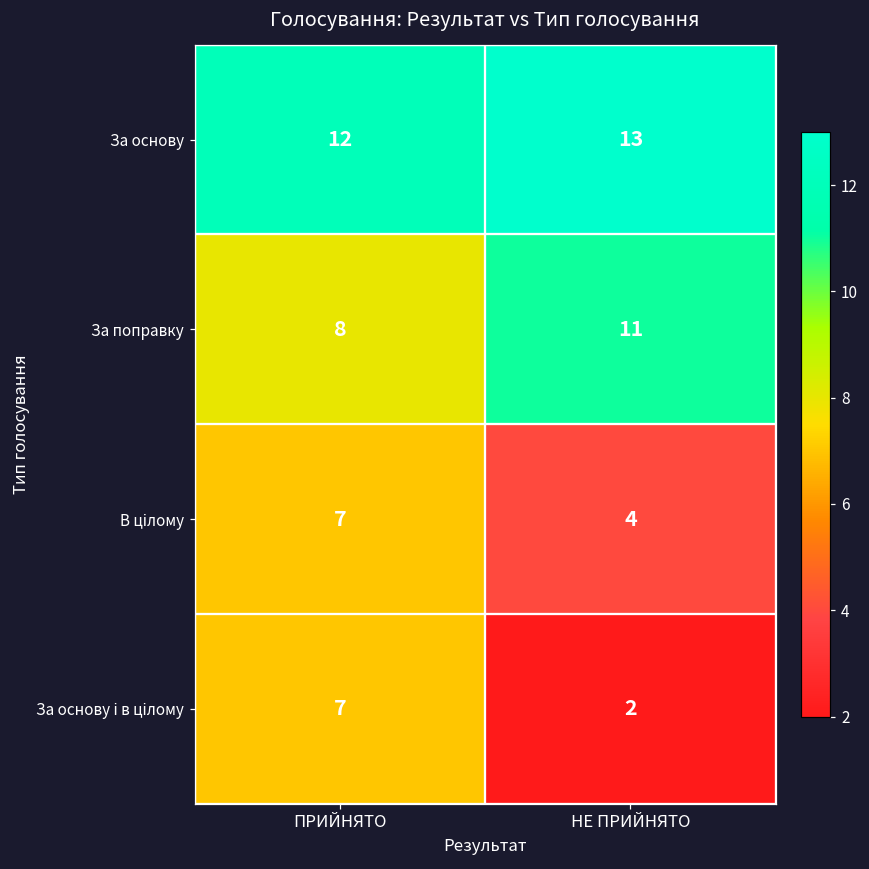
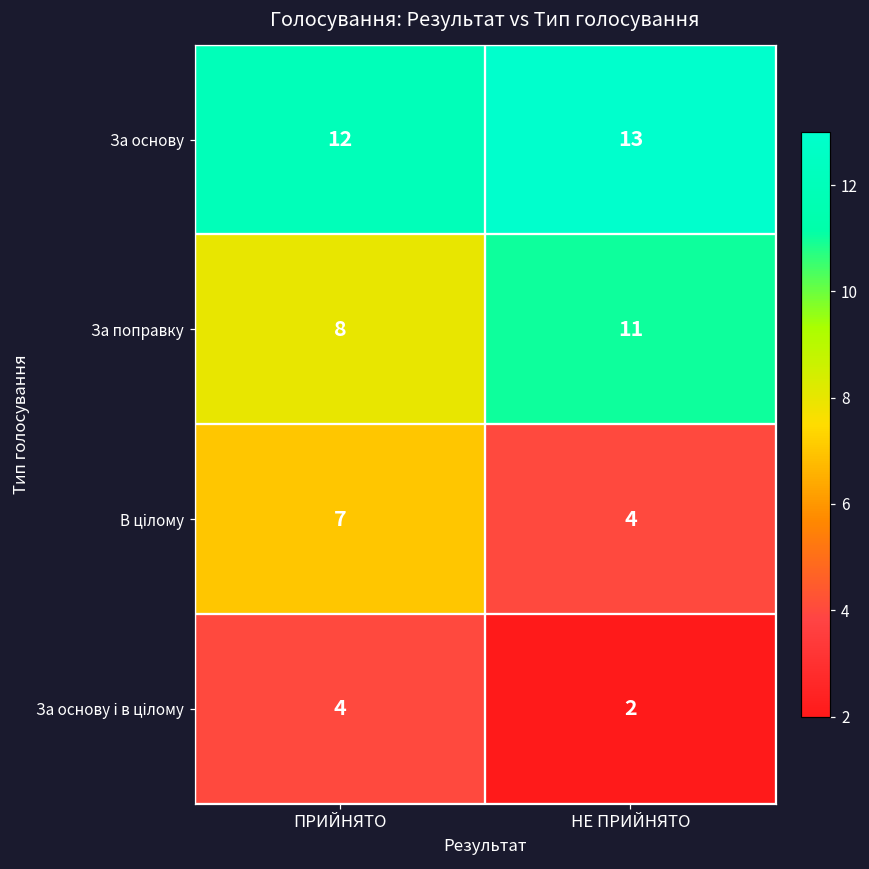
За основу і в цілому, ПРИЙНЯТО: 7 -> 4
